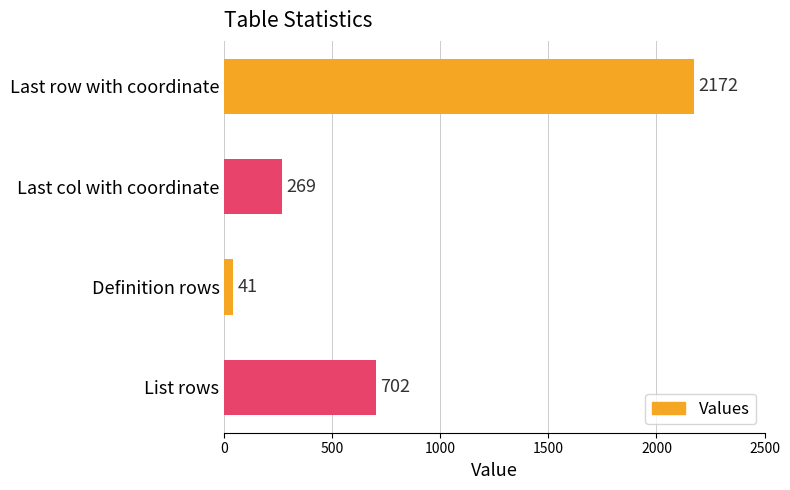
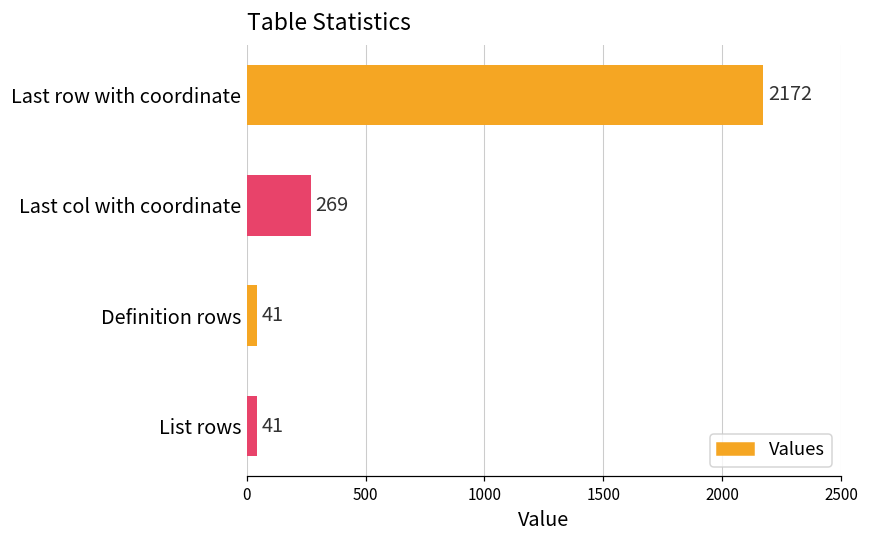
List rows: 702 -> 41
